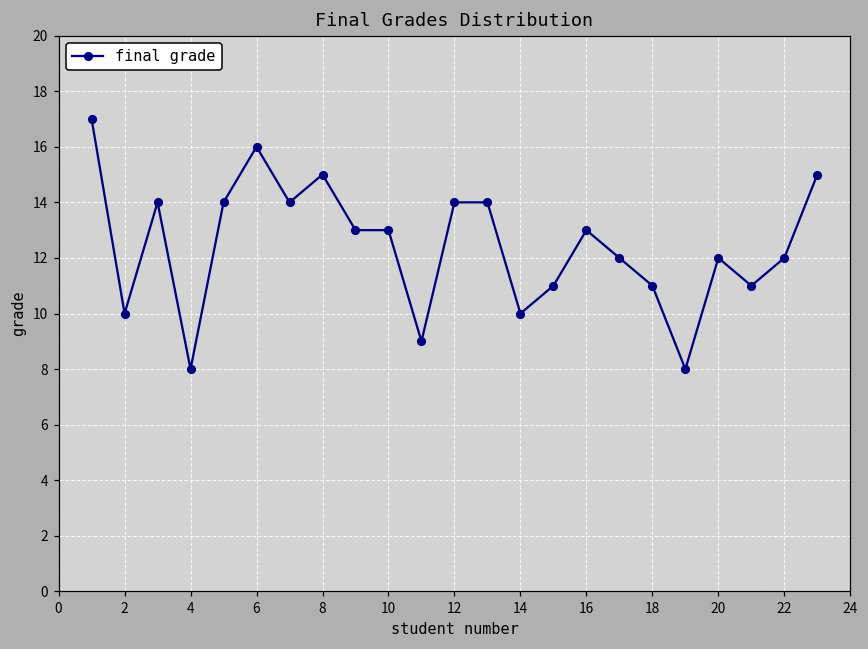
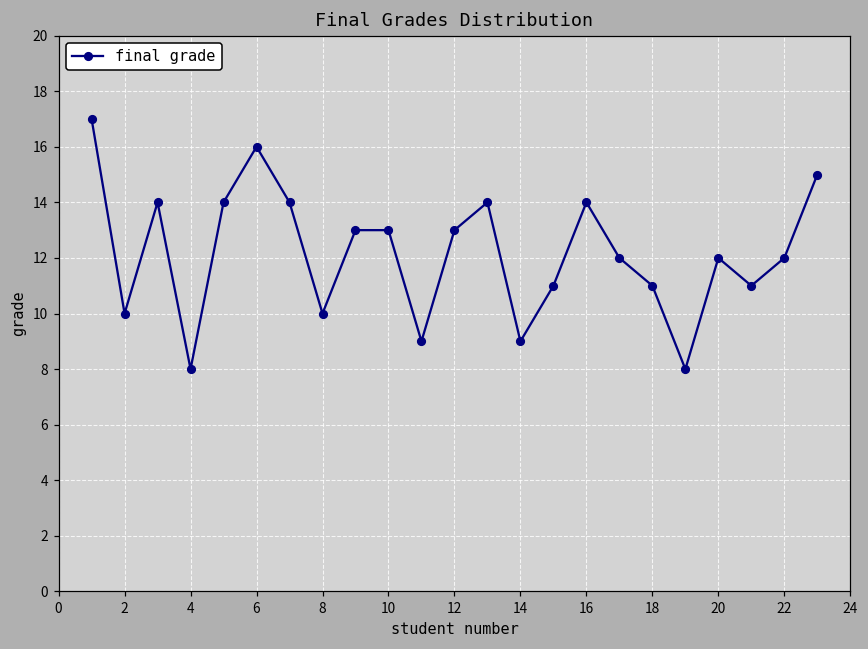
8: 15 -> 10
12: 14 -> 13
14: 10 -> 9
16: 13 -> 14
